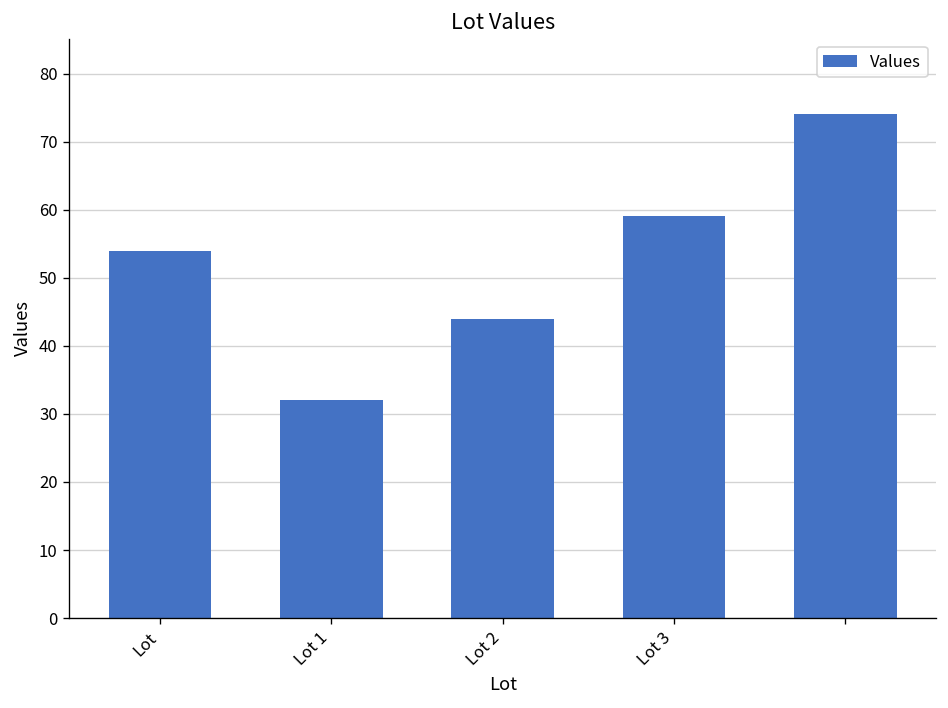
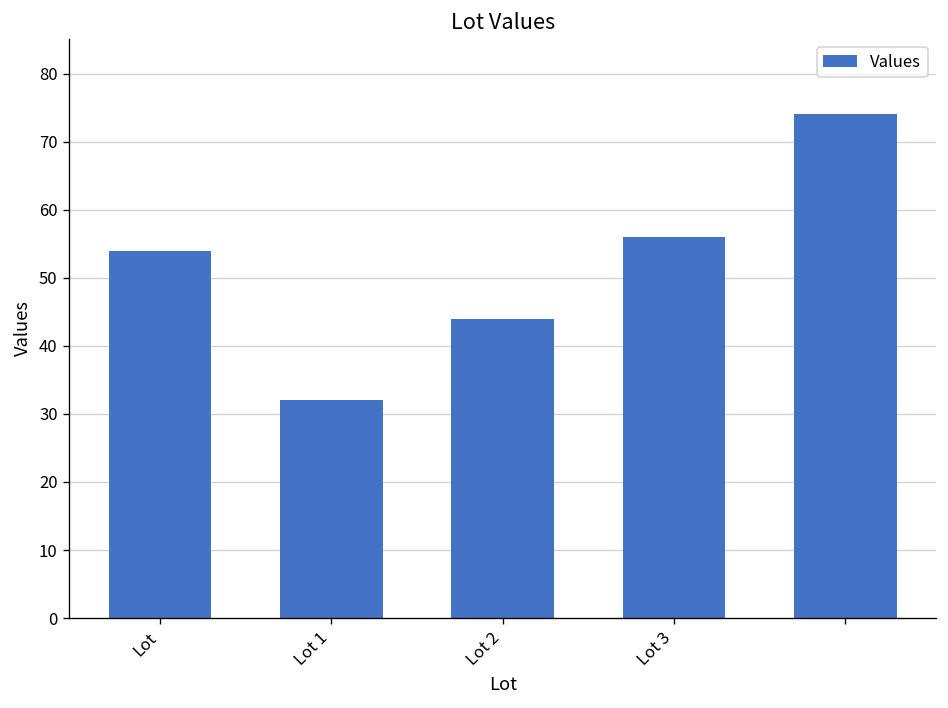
Lot 3: 59 -> 56
